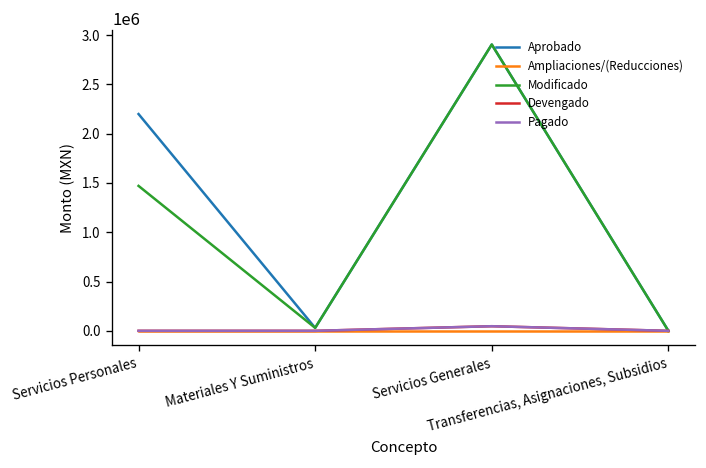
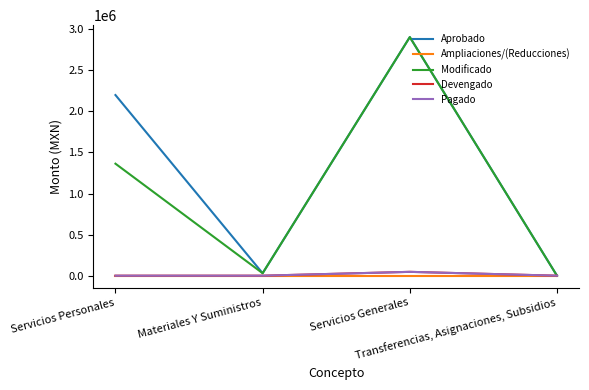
Modificado, Servicios Personales: 1500000 -> 1400000
